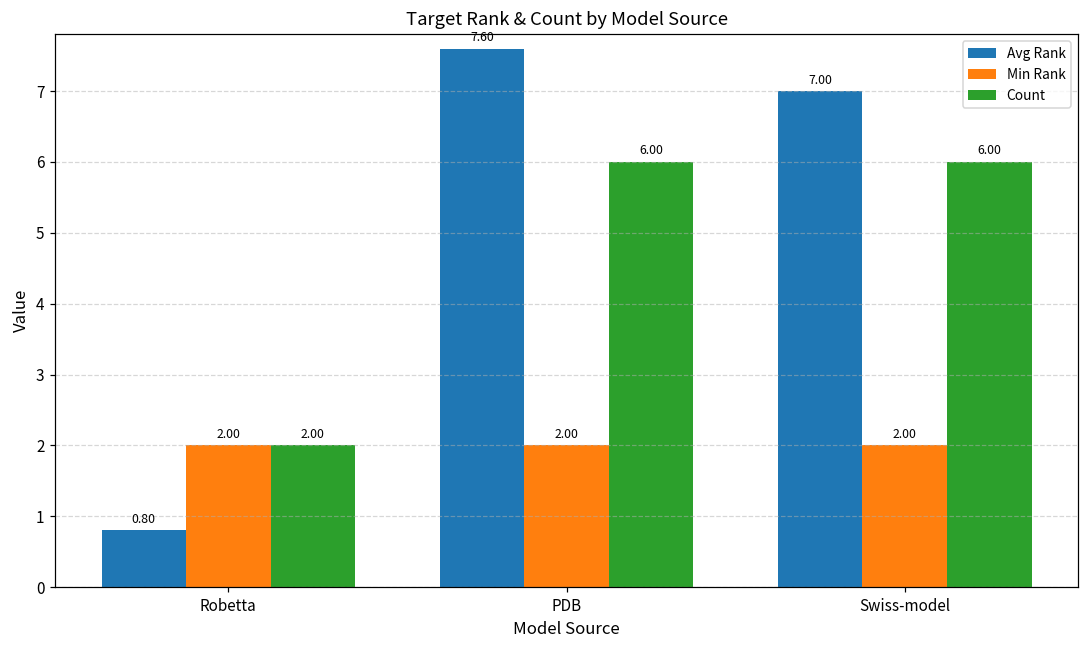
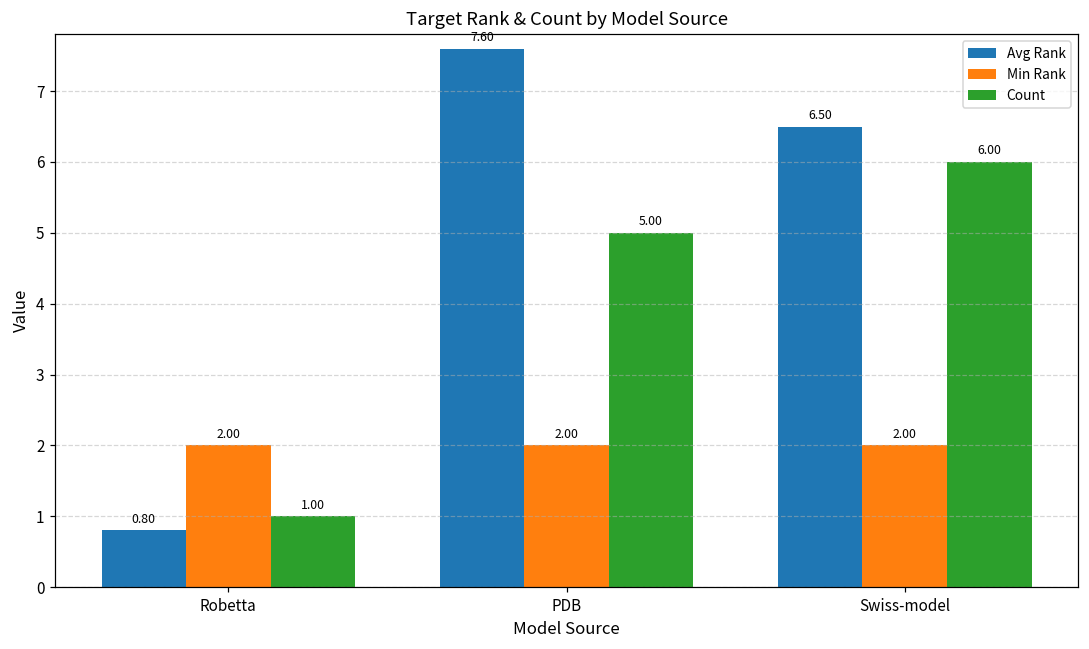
Count, Robetta: 2.00 -> 1.00
Count, PDB: 6.00 -> 5.00
Avg Rank, Swiss-model: 7.00 -> 6.50
